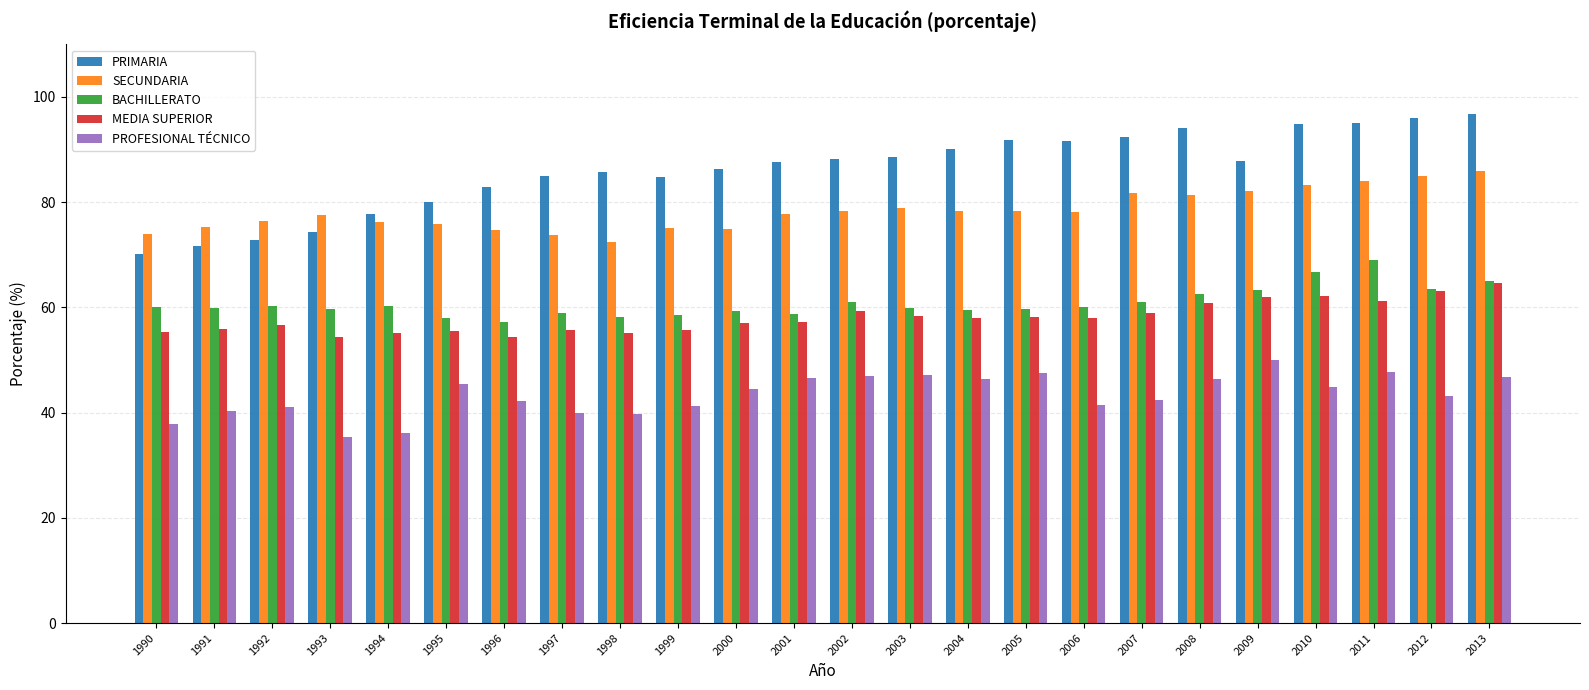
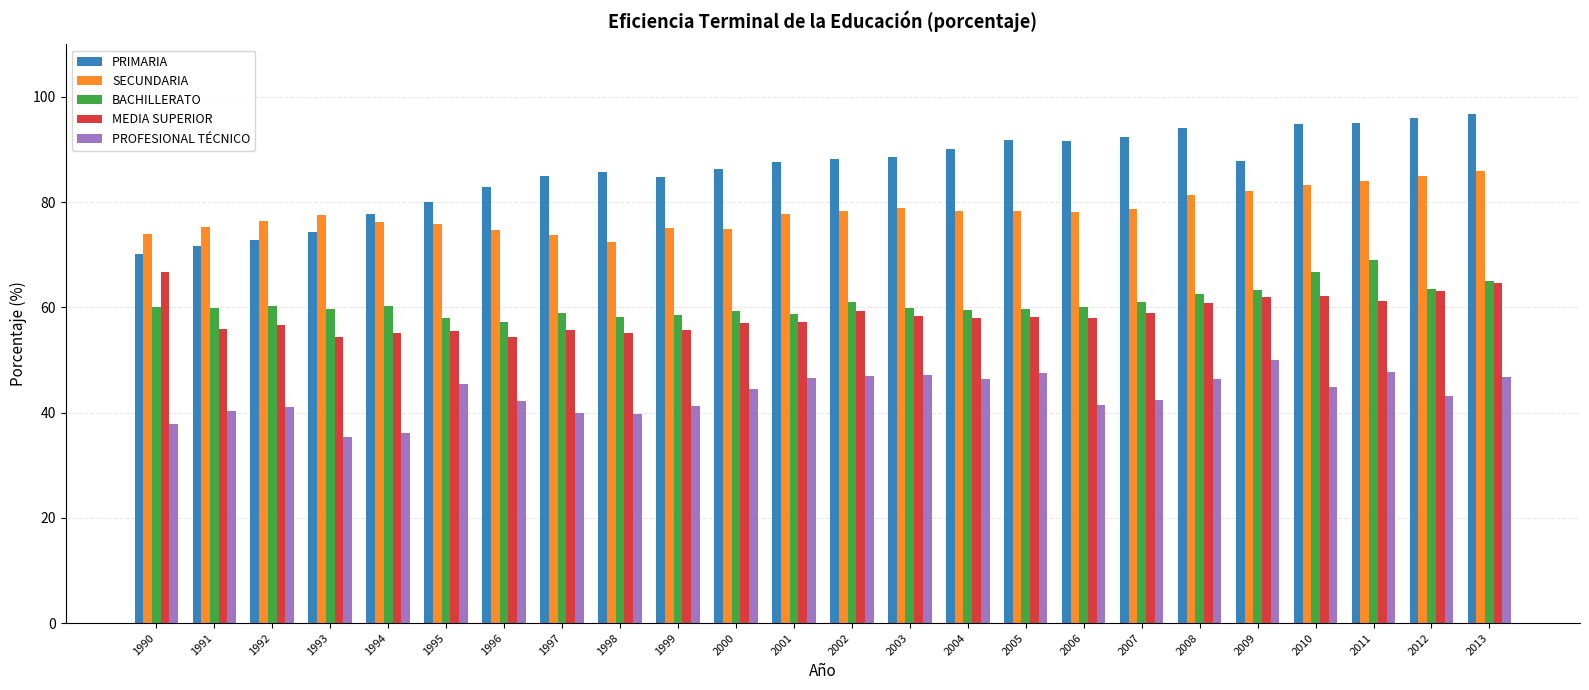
MEDIA SUPERIOR, 1990: 55 -> 67
SECUNDARIA, 2007: 82 -> 79
